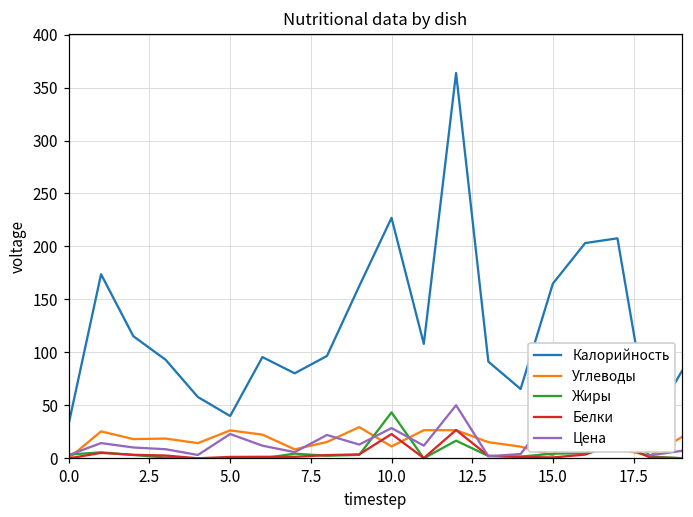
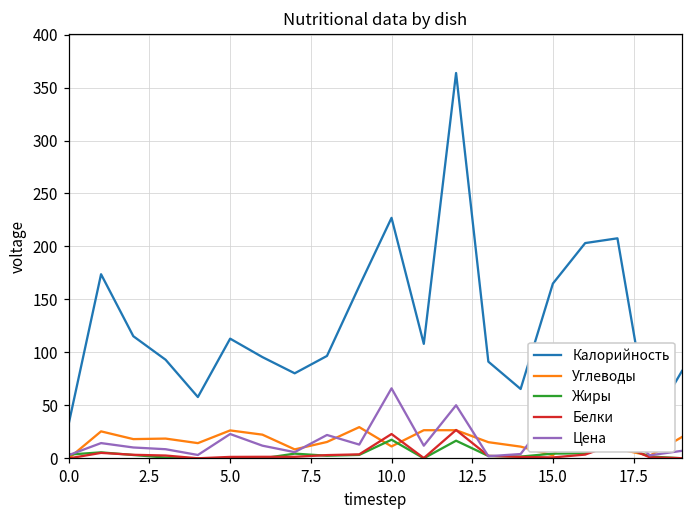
Калорийность, 5.0: 40 -> 110
Жиры, 10.0: 40 -> 20
Цена, 10.0: 30 -> 70
